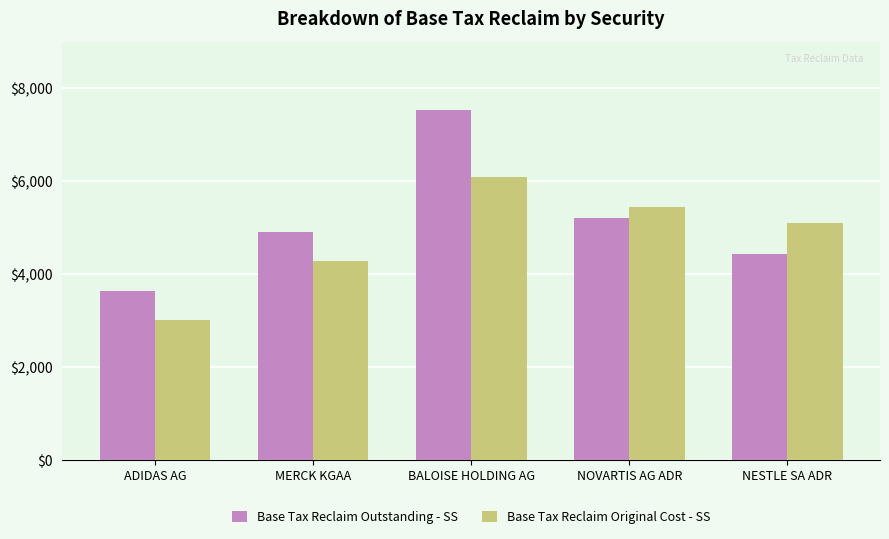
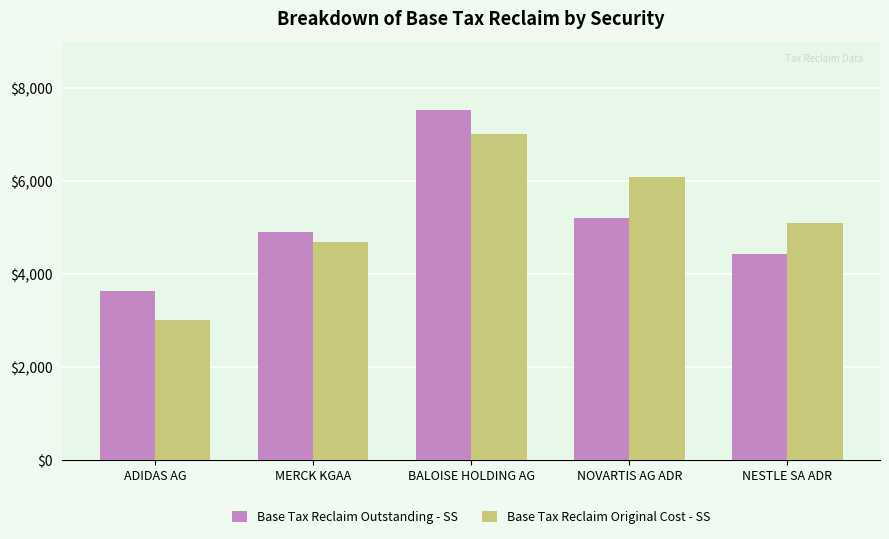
Base Tax Reclaim Original Cost - SS, MERCK KGAA: $4,300 -> $4,700
Base Tax Reclaim Original Cost - SS, BALOISE HOLDING AG: $6,100 -> $7,000
Base Tax Reclaim Original Cost - SS, NOVARTIS AG ADR: $5,400 -> $6,100
